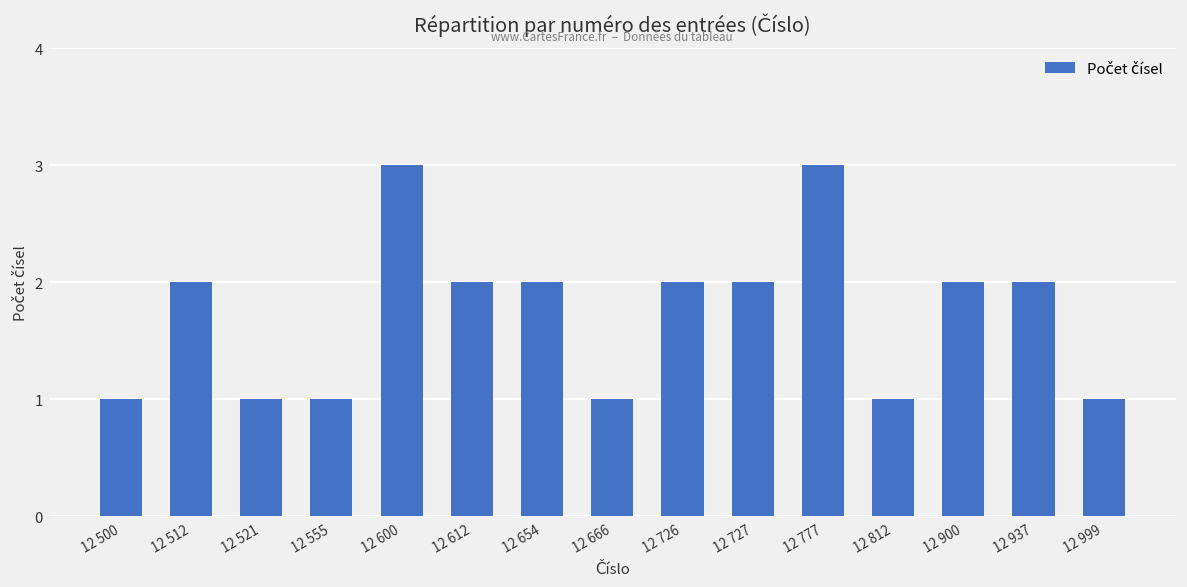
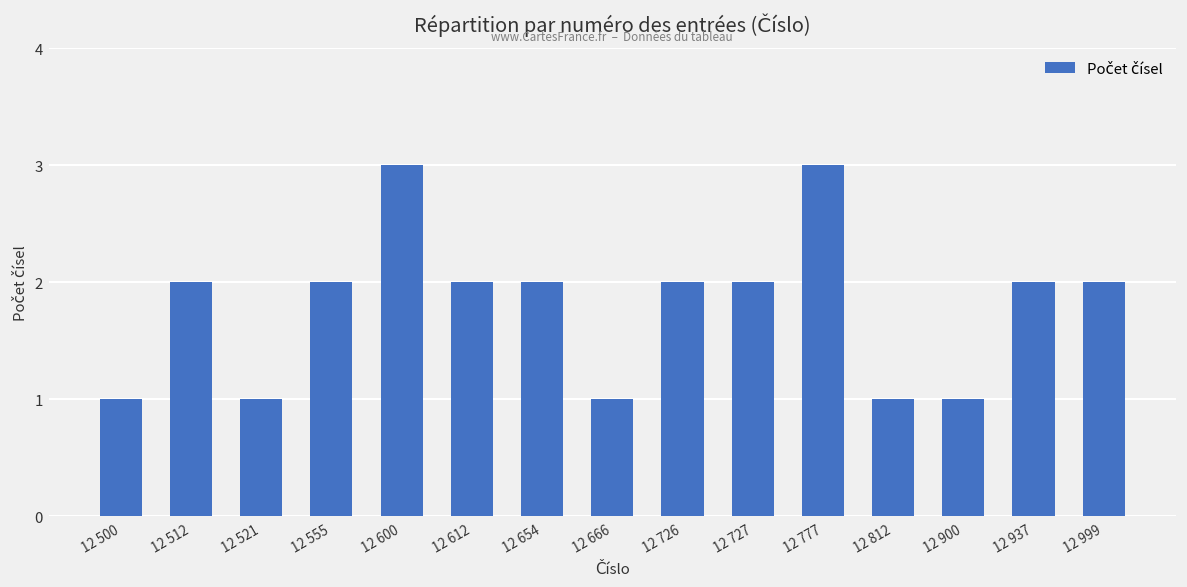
12 555: 1 -> 2
12 900: 2 -> 1
12 999: 1 -> 2
